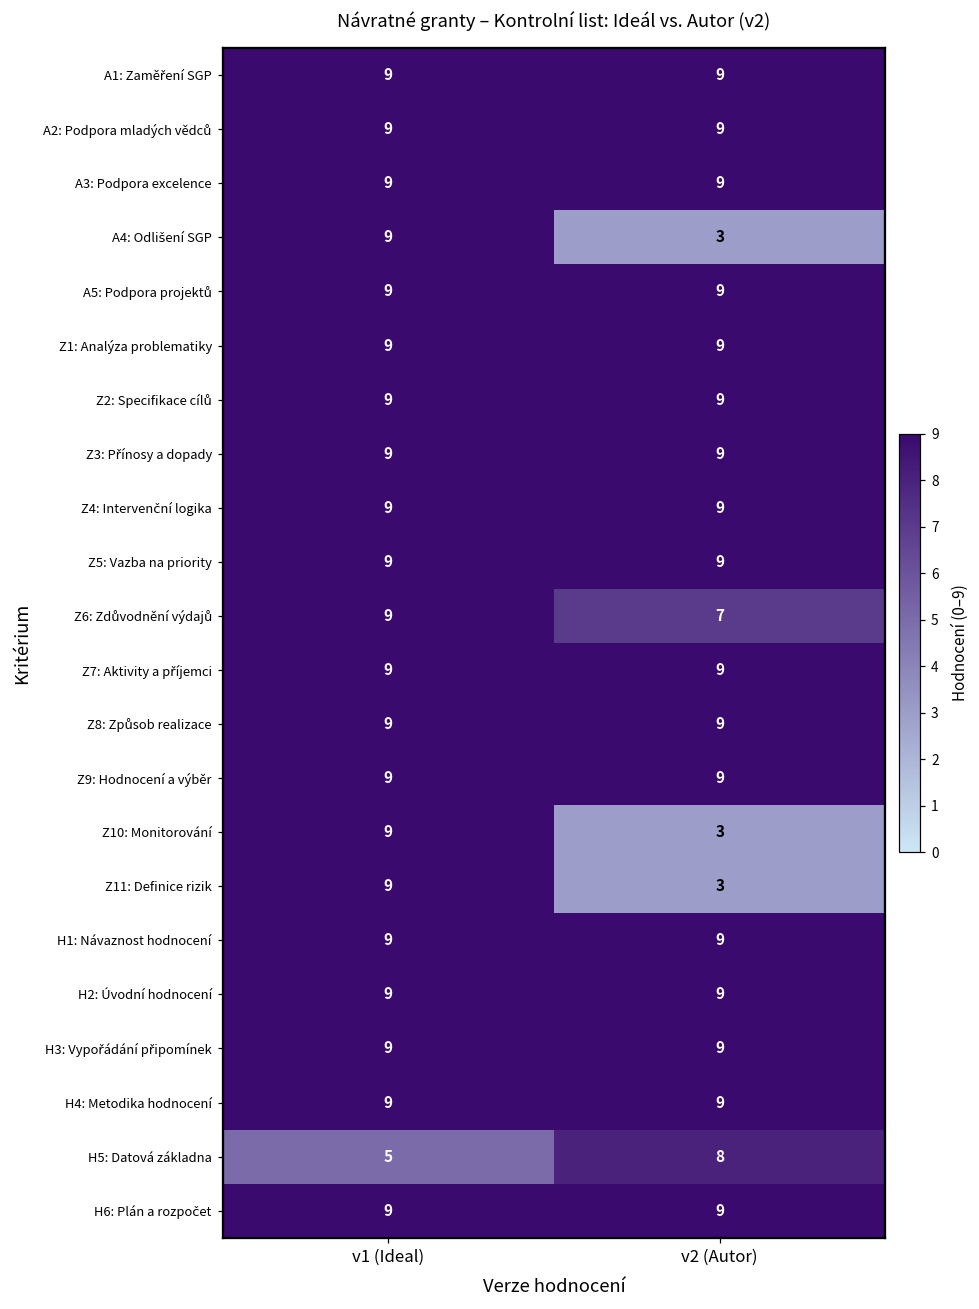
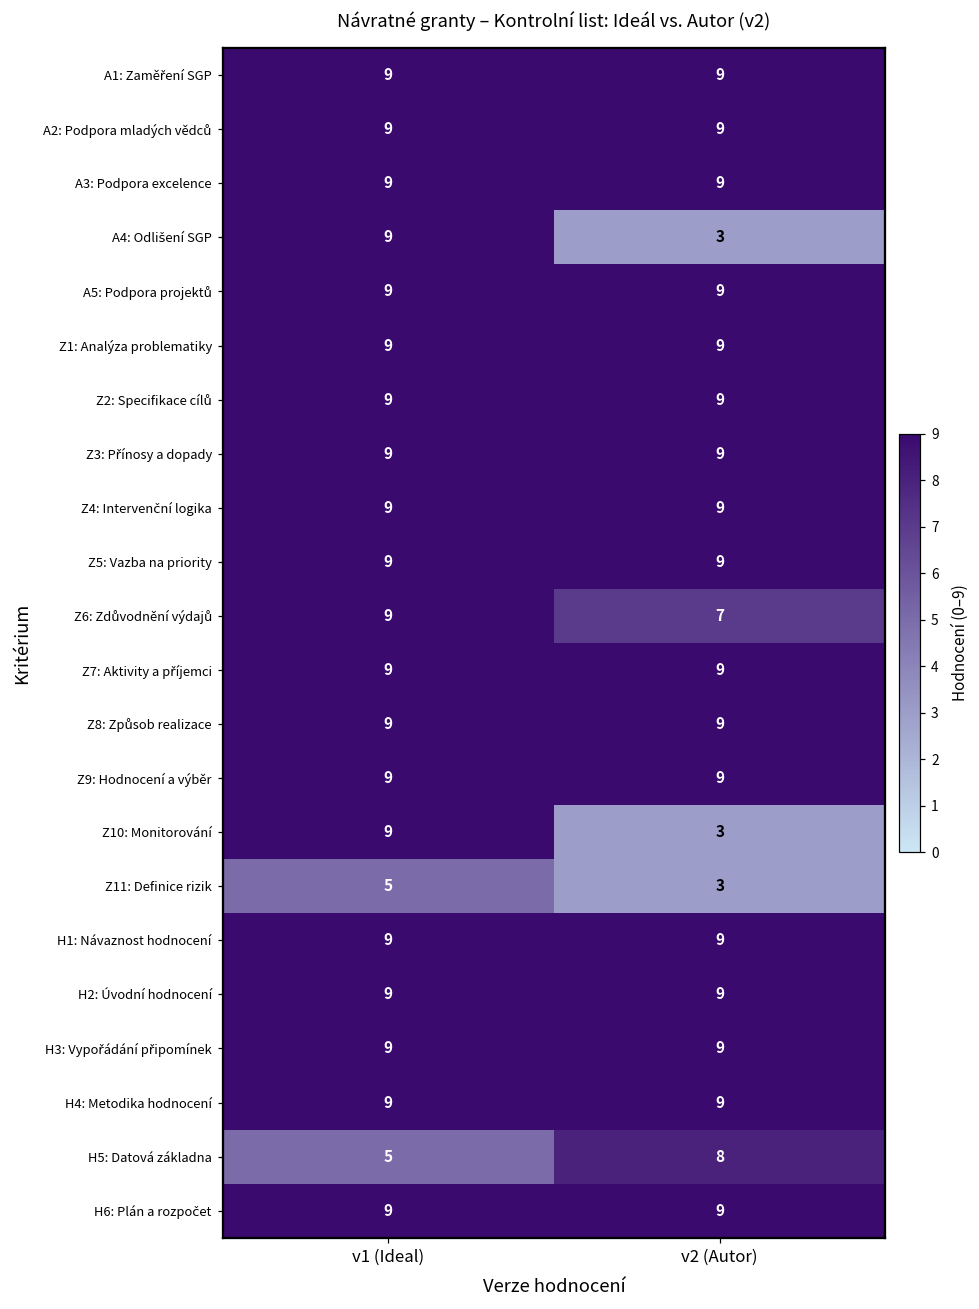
Z11: Definice rizik, v1 (Ideal): 9 -> 5
